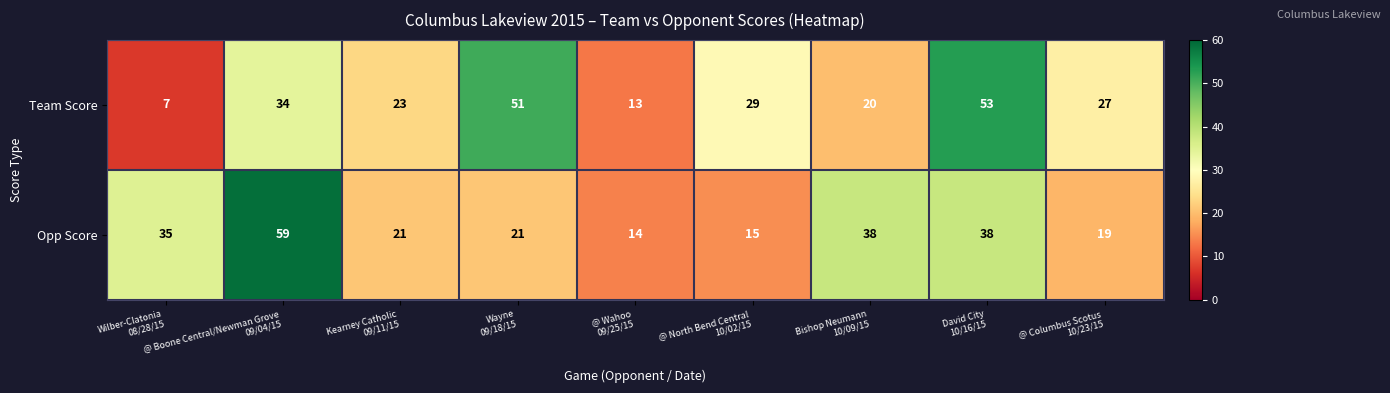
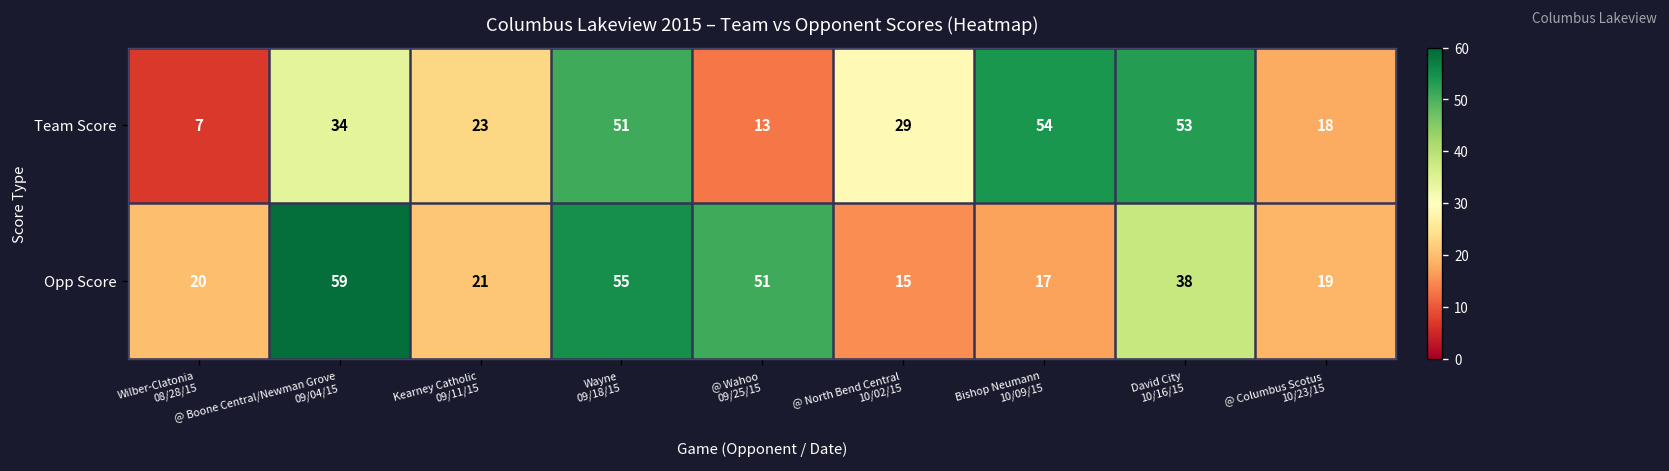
Team Score, Bishop Neumann 10/09/15: 20 -> 54
Team Score, @ Columbus Scotus 10/23/15: 27 -> 18
Opp Score, Wilber-Clatonia 08/28/15: 35 -> 20
Opp Score, Wayne 09/18/15: 21 -> 55
Opp Score, @ Wahoo 09/25/15: 14 -> 51
Opp Score, Bishop Neumann 10/09/15: 38 -> 17
